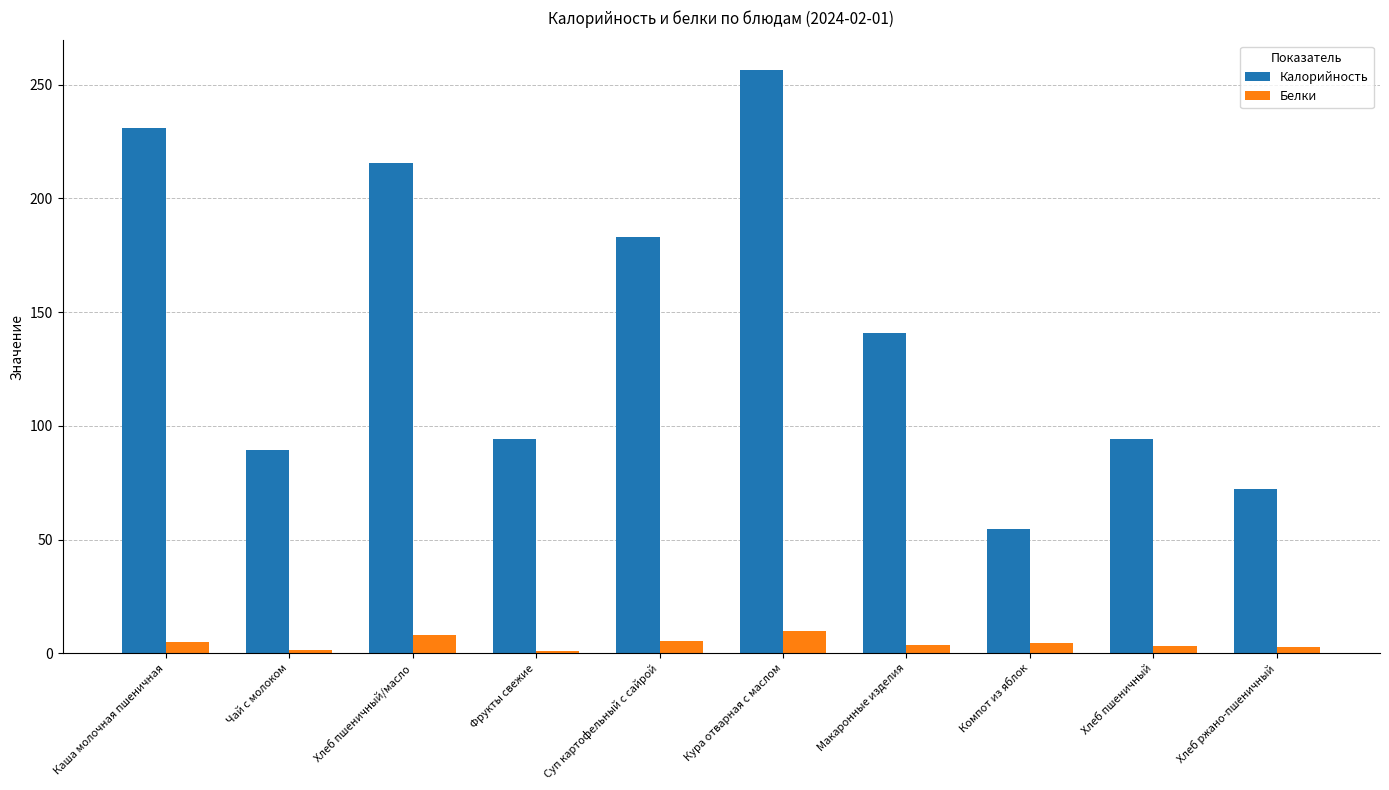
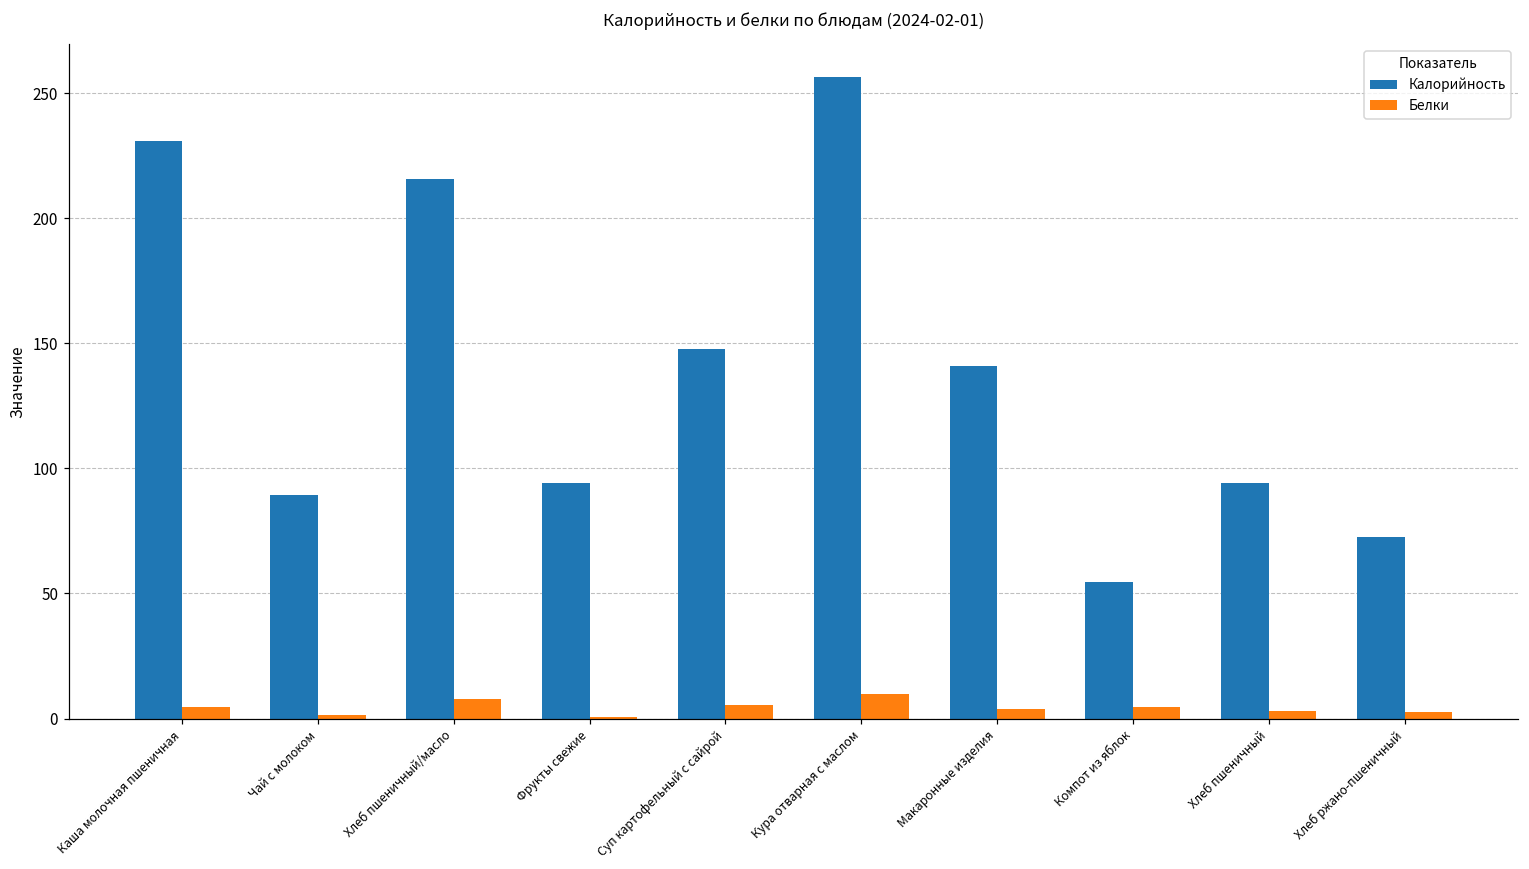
Калорийность, Суп картофельный с сайрой: 183 -> 148
